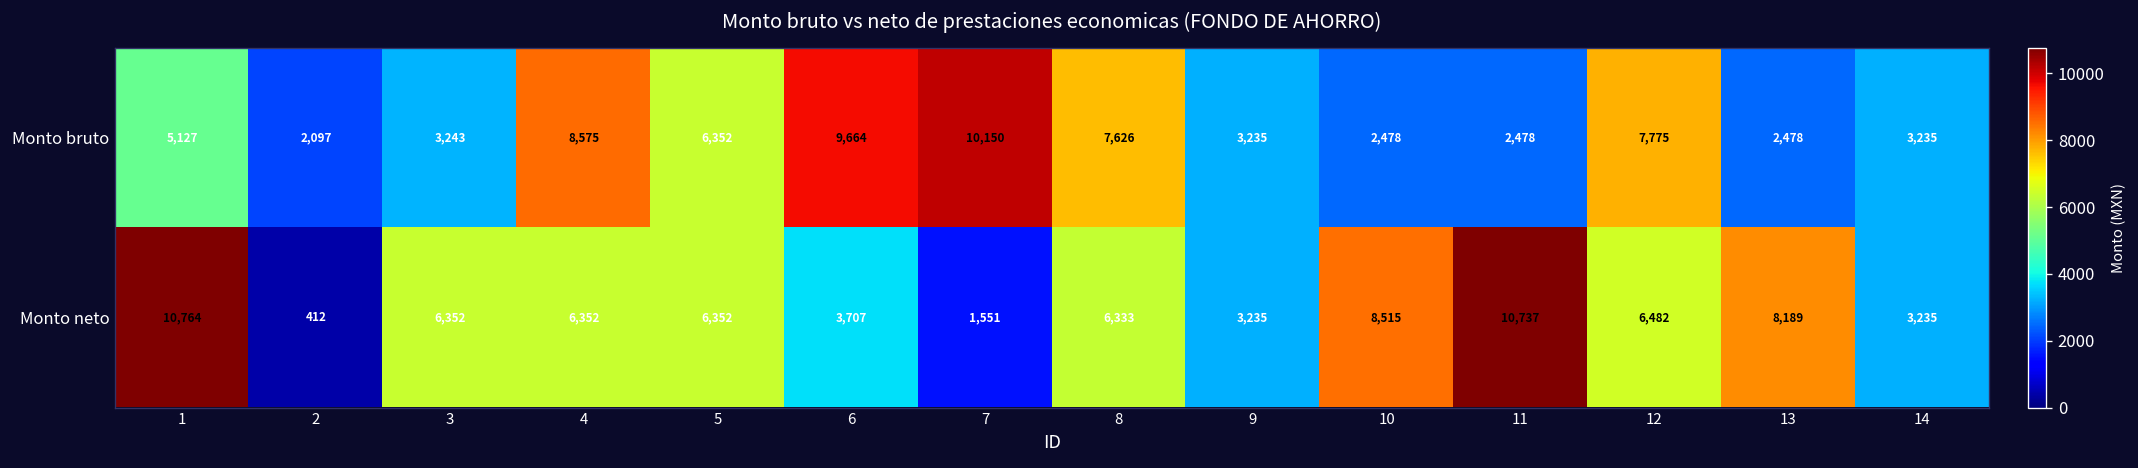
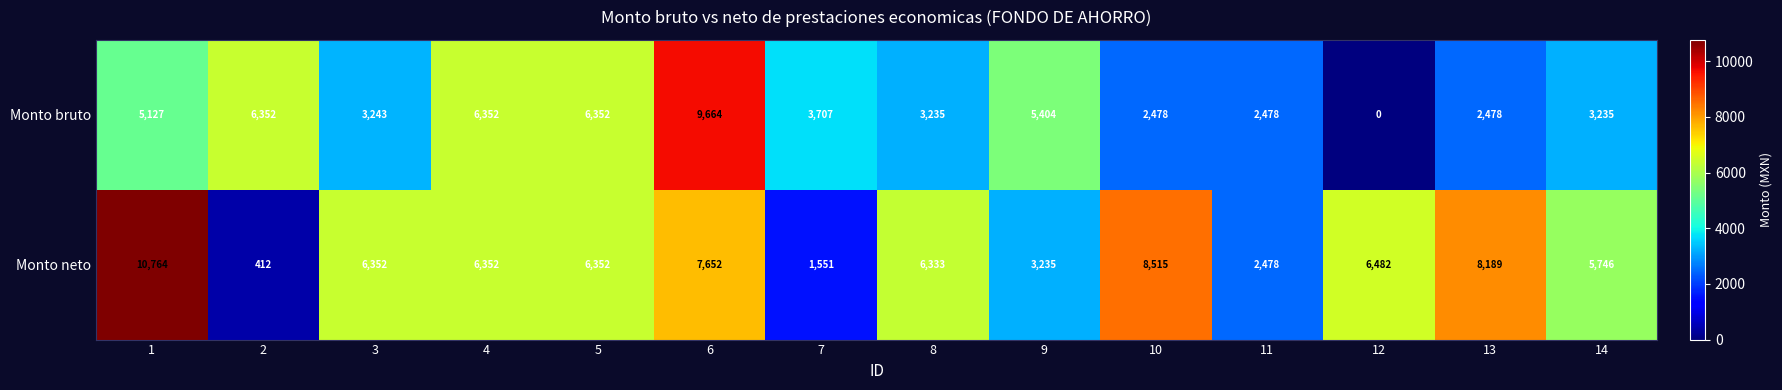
Monto bruto, 2: 2,097 -> 6,352
Monto bruto, 4: 8,575 -> 6,352
Monto bruto, 7: 10,150 -> 3,707
Monto bruto, 8: 7,626 -> 3,235
Monto bruto, 9: 3,235 -> 5,404
Monto bruto, 12: 7,775 -> 0
Monto neto, 6: 3,707 -> 7,652
Monto neto, 11: 10,737 -> 2,478
Monto neto, 14: 3,235 -> 5,746
